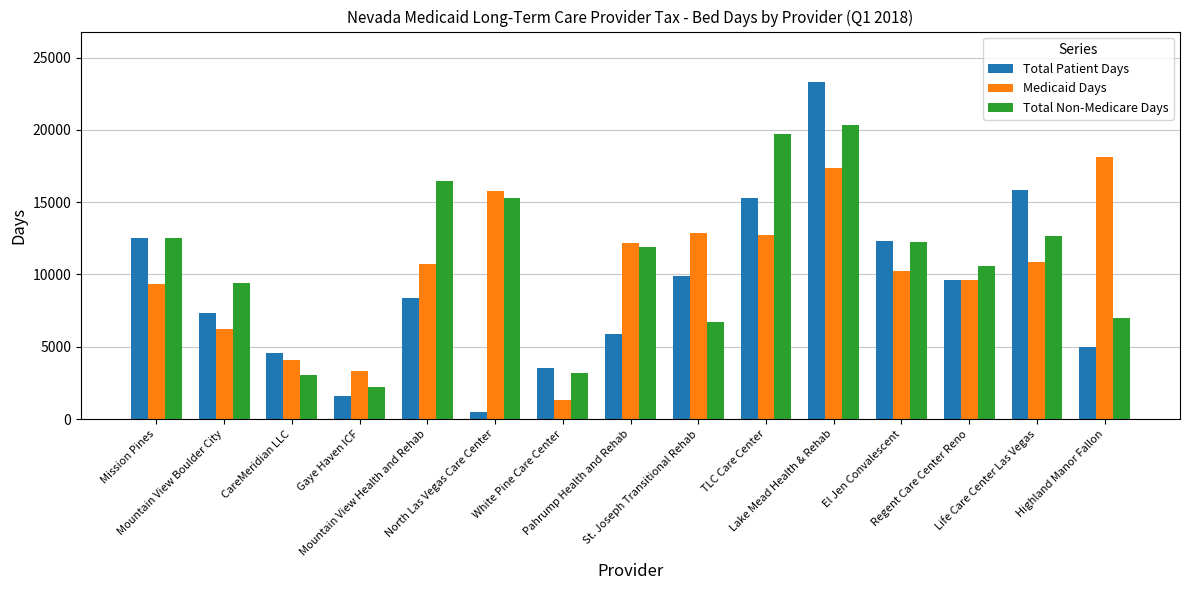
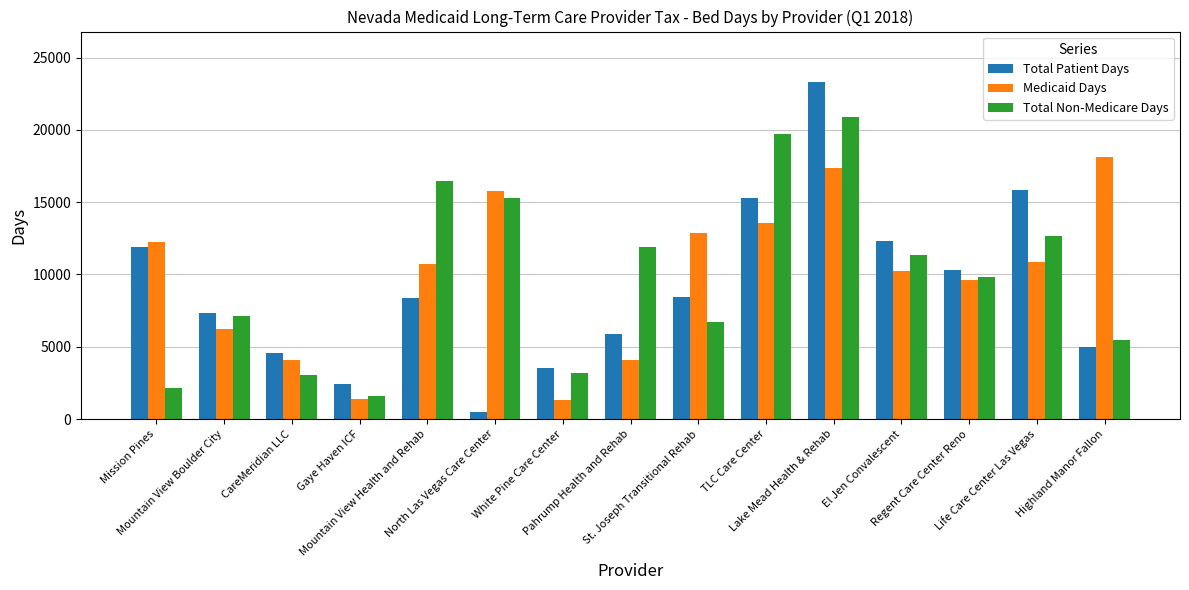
Total Patient Days, Mission Pines: 12500 -> 11900
Medicaid Days, Mission Pines: 9300 -> 12300
Total Non-Medicare Days, Mission Pines: 12500 -> 2200
Total Non-Medicare Days, Mountain View Boulder City: 9400 -> 7100
Total Patient Days, Gaye Haven ICF: 1600 -> 2500
Medicaid Days, Gaye Haven ICF: 3300 -> 1400
Total Non-Medicare Days, Gaye Haven ICF: 2200 -> 1600
Medicaid Days, Pahrump Health and Rehab: 12200 -> 4100
Total Patient Days, St. Joseph Transitional Rehab: 9900 -> 8400
Medicaid Days, TLC Care Center: 12700 -> 13500
Total Non-Medicare Days, Lake Mead Health & Rehab: 20300 -> 20900
Total Non-Medicare Days, El Jen Convalescent: 12200 -> 11400
Total Patient Days, Regent Care Center Reno: 9600 -> 10300
Total Non-Medicare Days, Regent Care Center Reno: 10600 -> 9800
Total Non-Medicare Days, Highland Manor Fallon: 7000 -> 5500
